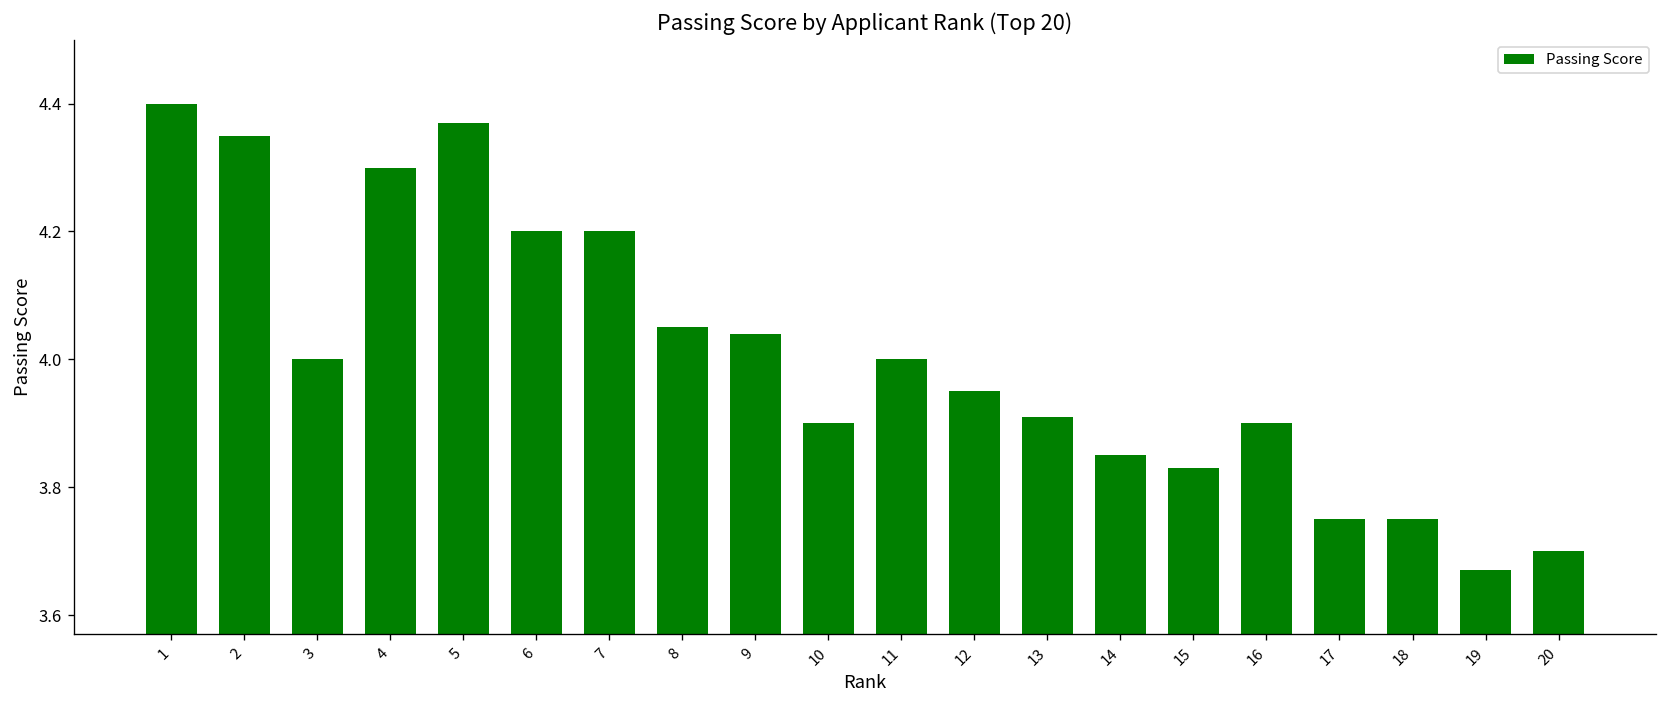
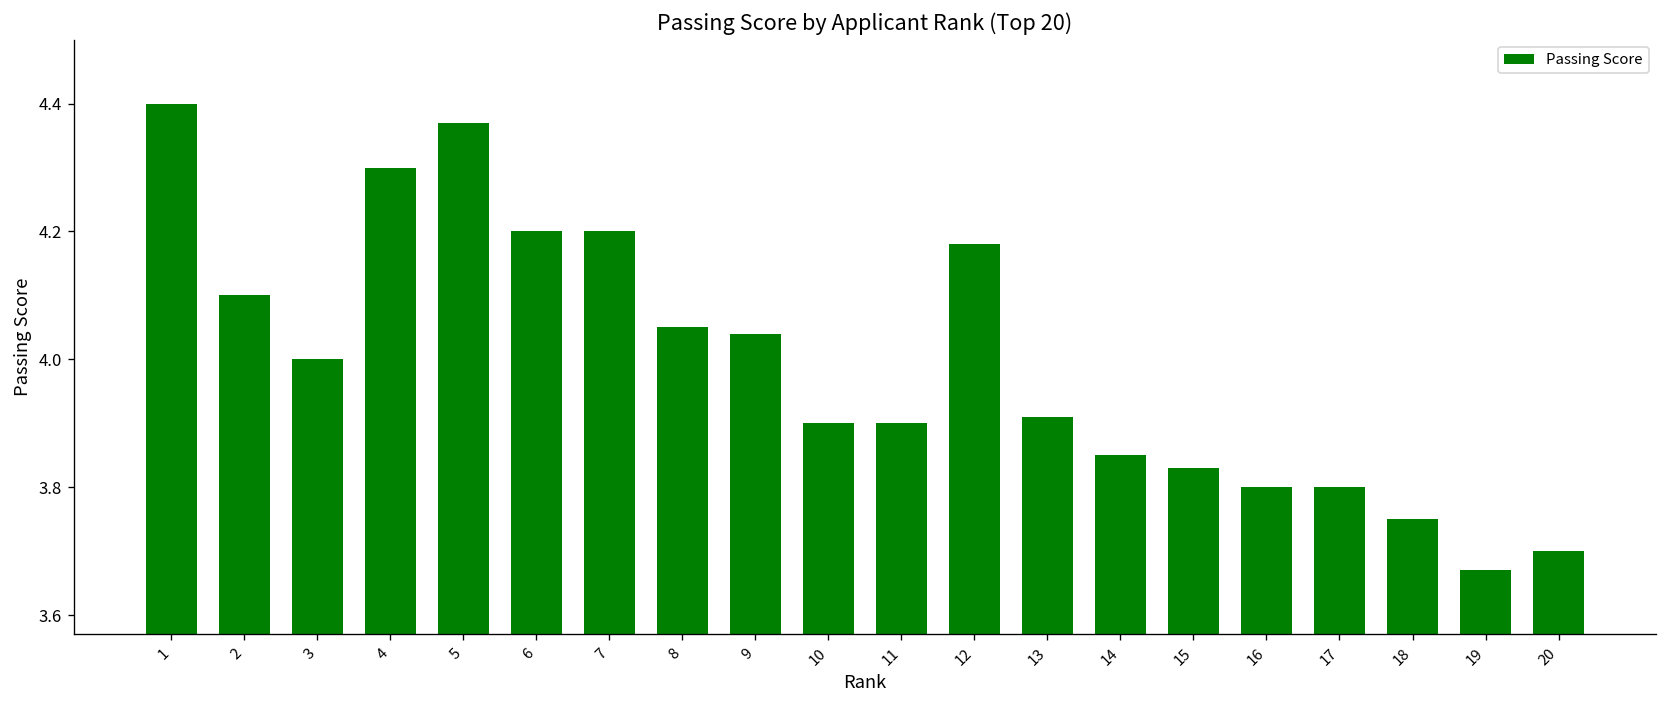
2: 4.35 -> 4.10
11: 4.0 -> 3.9
12: 3.95 -> 4.18
16: 3.9 -> 3.8
17: 3.75 -> 3.80
